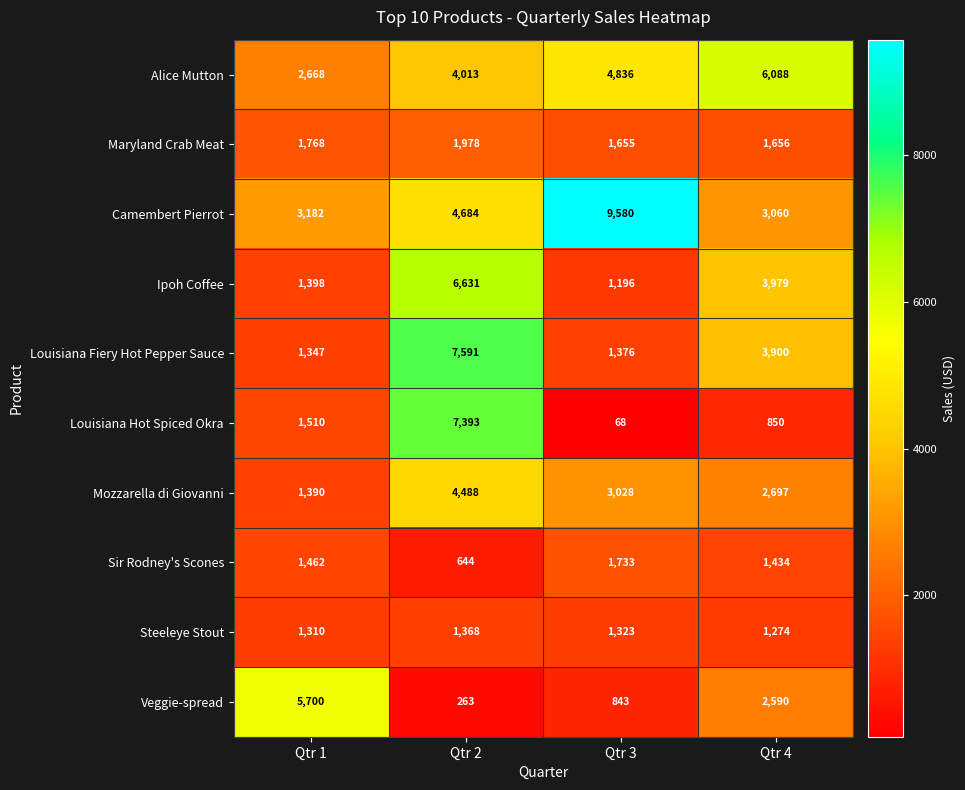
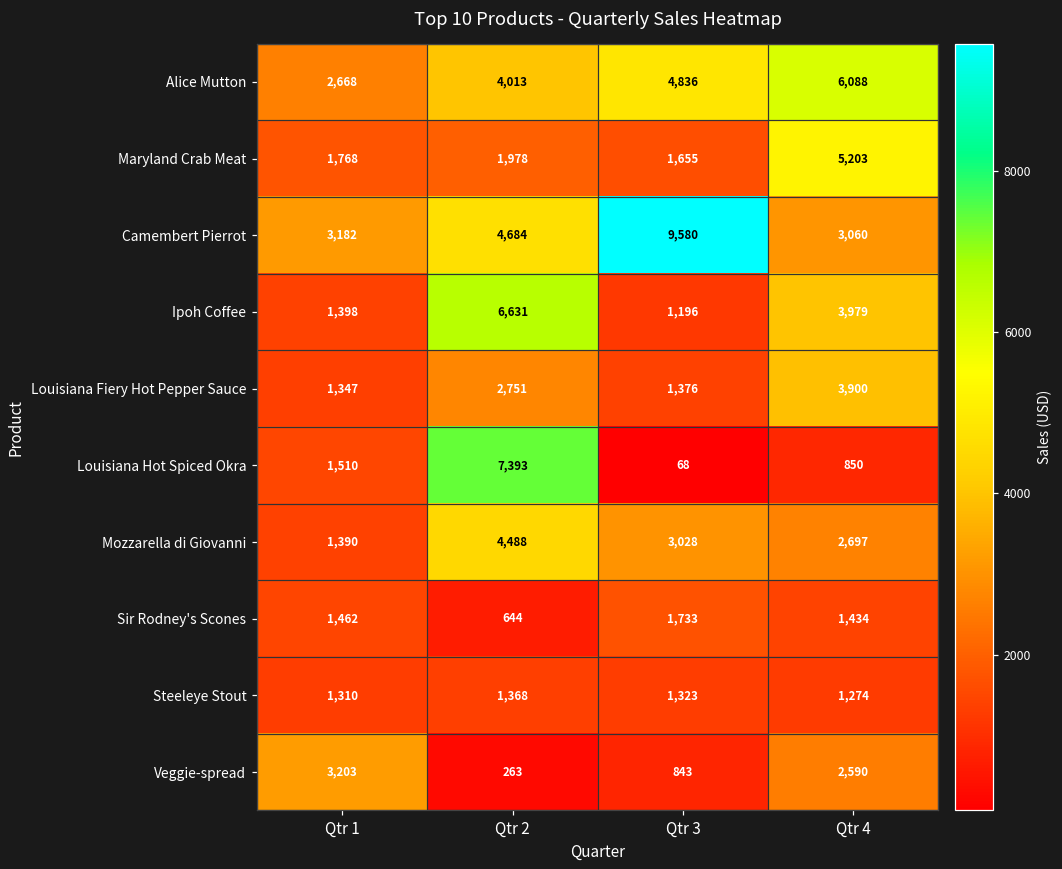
Maryland Crab Meat, Qtr 4: 1,656 -> 5,203
Louisiana Fiery Hot Pepper Sauce, Qtr 2: 7,591 -> 2,751
Veggie-spread, Qtr 1: 5,700 -> 3,203
